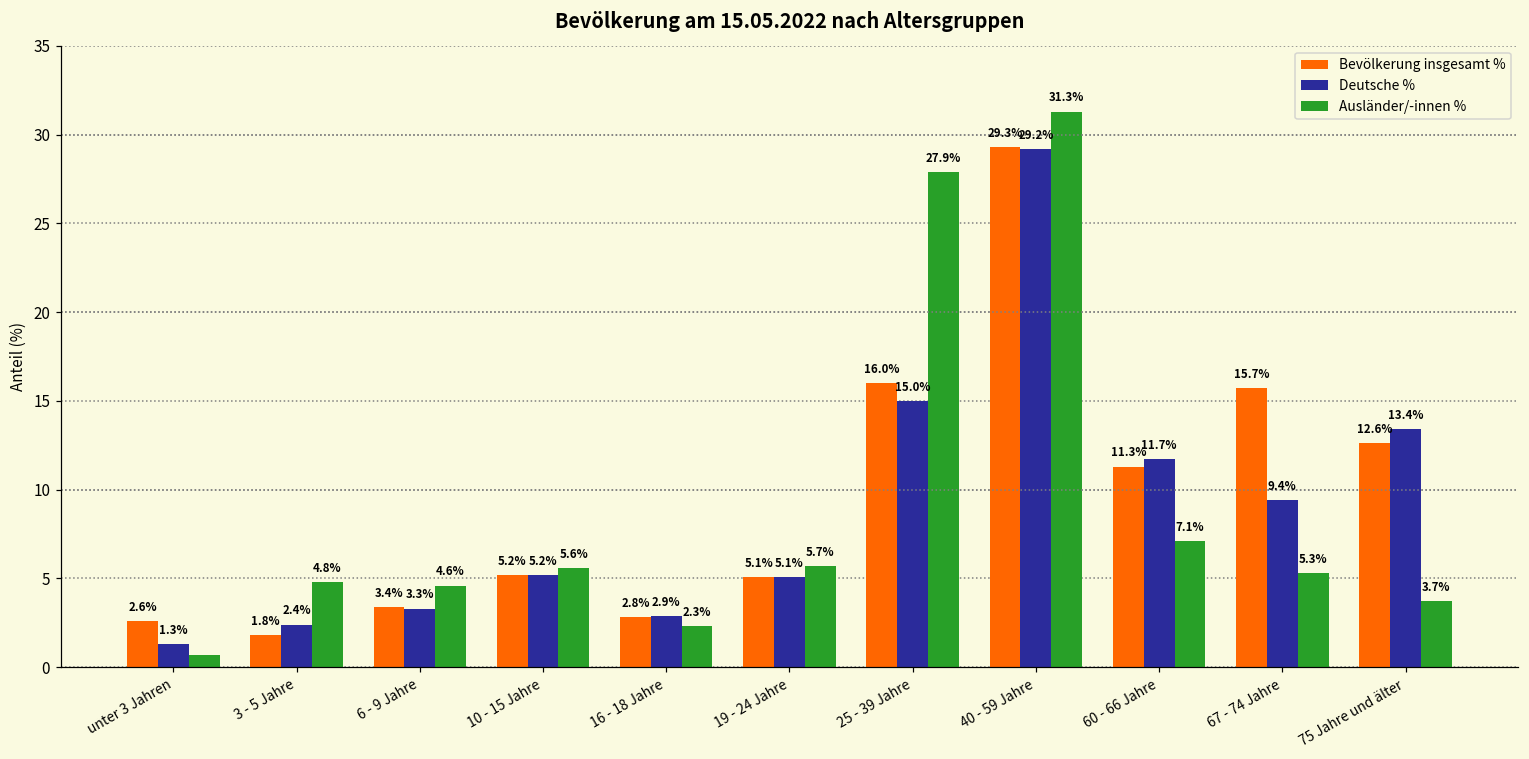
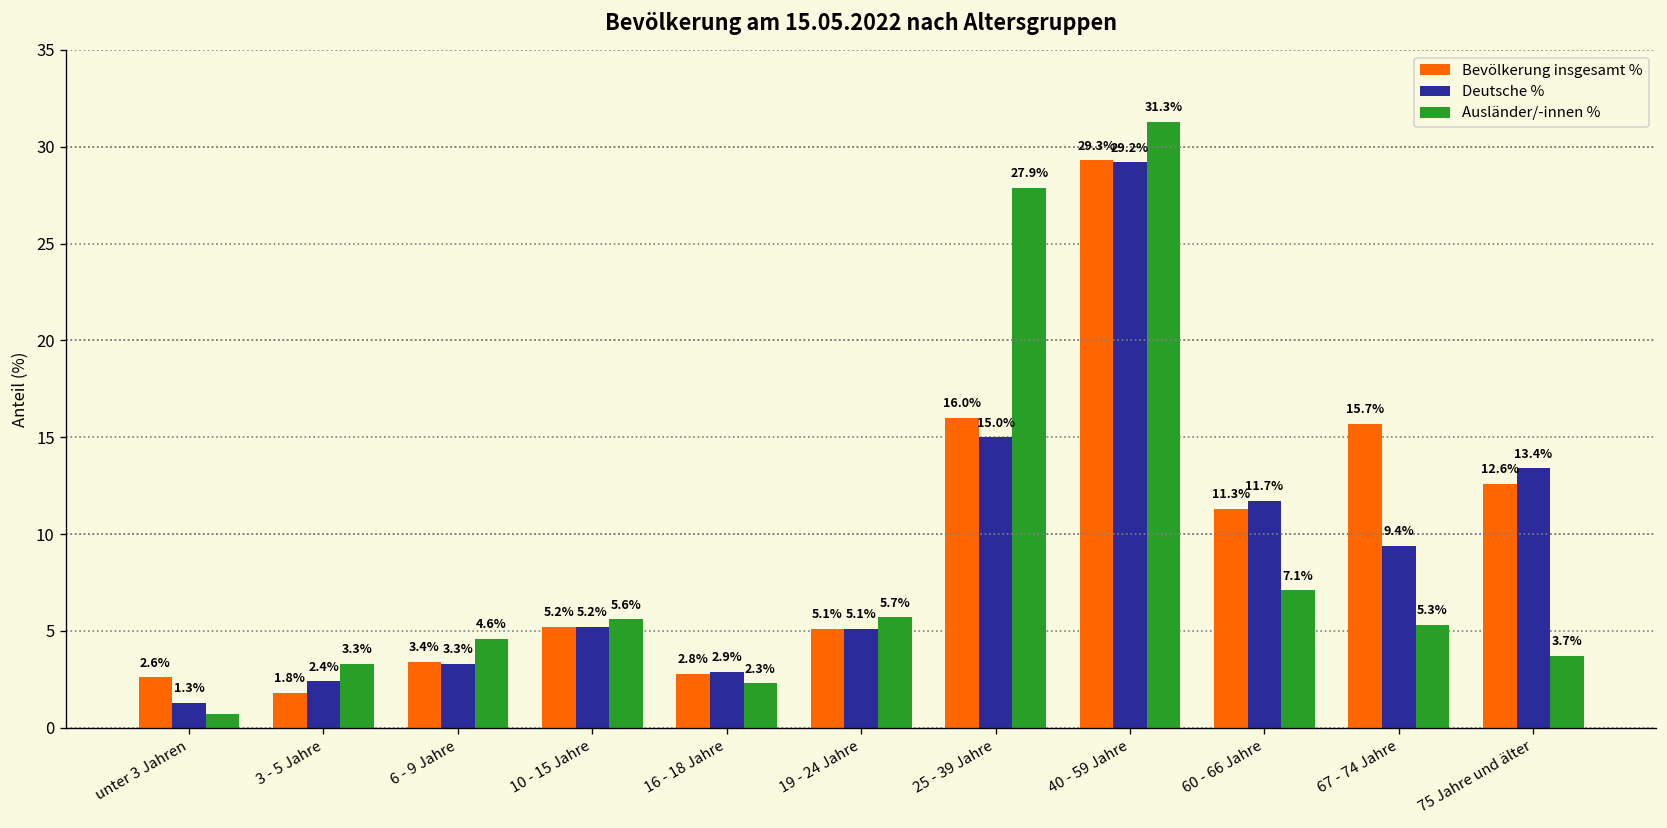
Ausländer/-innen %, 3 - 5 Jahre: 4.8% -> 3.3%
